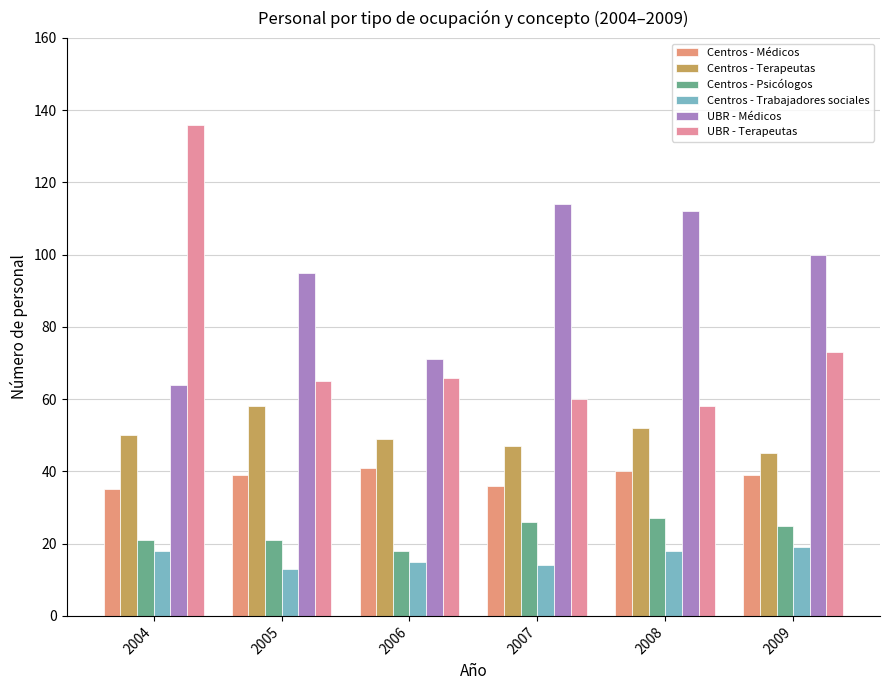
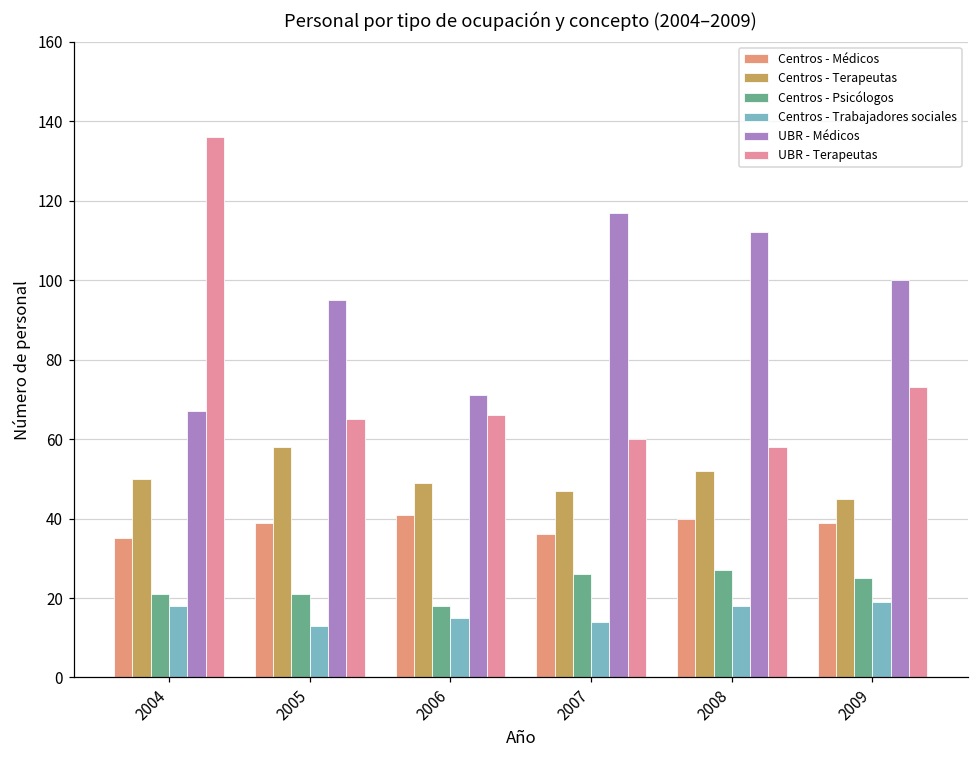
UBR - Médicos, 2004: 64 -> 67
UBR - Médicos, 2007: 114 -> 117
